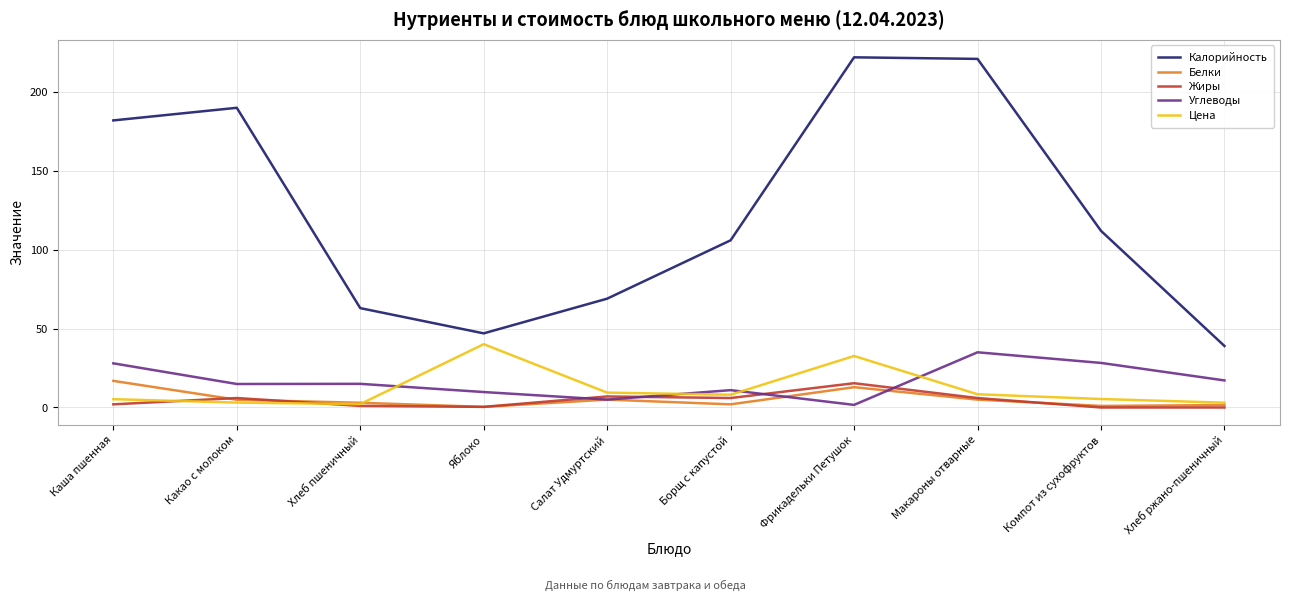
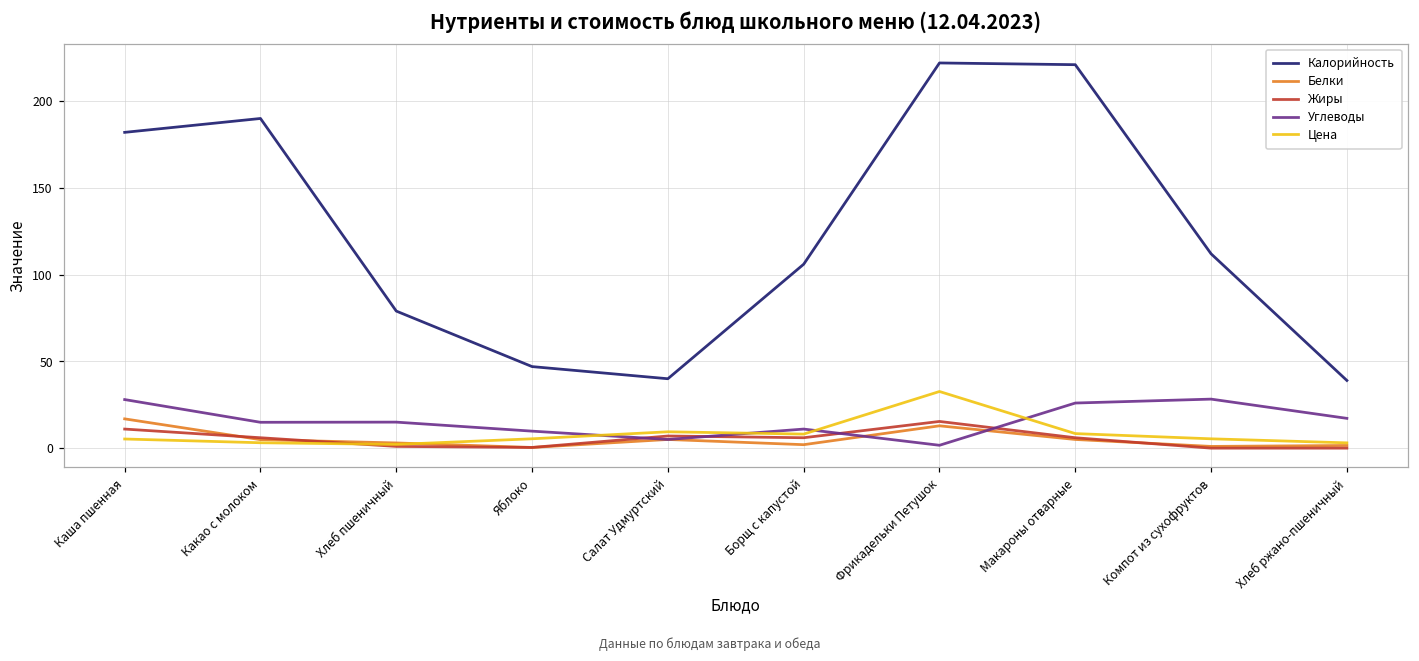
Жиры, Каша пшенная: 2 -> 11
Калорийность, Хлеб пшеничный: 63 -> 79
Цена, Яблоко: 40 -> 5
Калорийность, Салат Удмуртский: 69 -> 40
Углеводы, Макароны отварные: 35 -> 26
